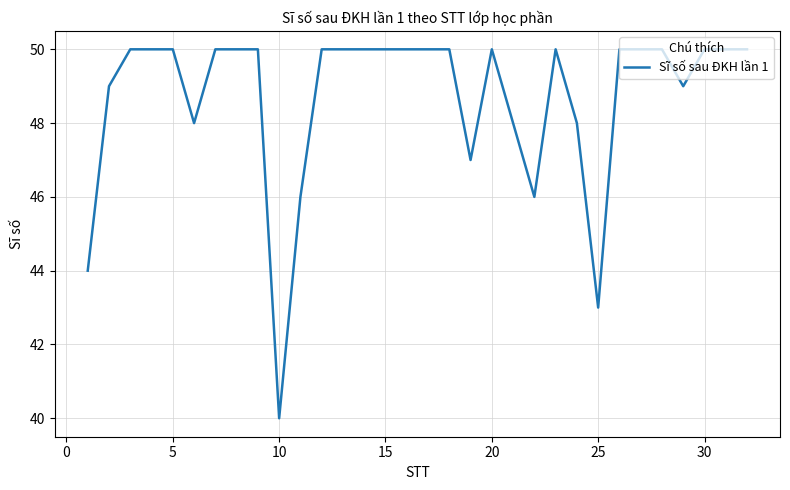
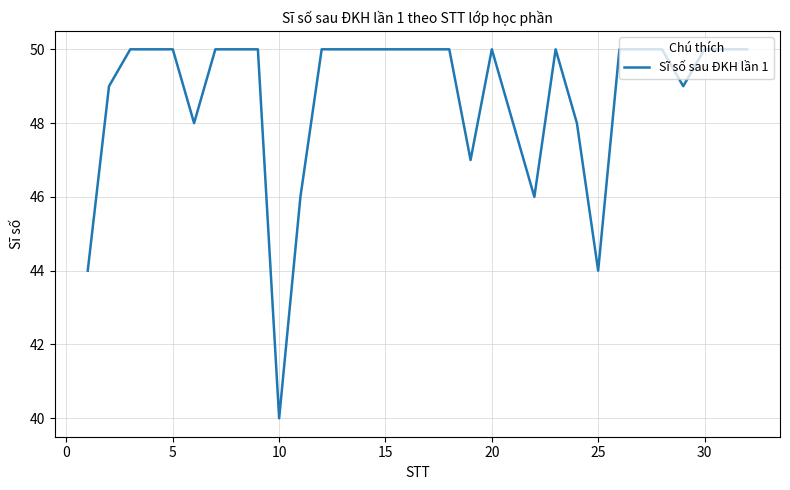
25: 43 -> 44
